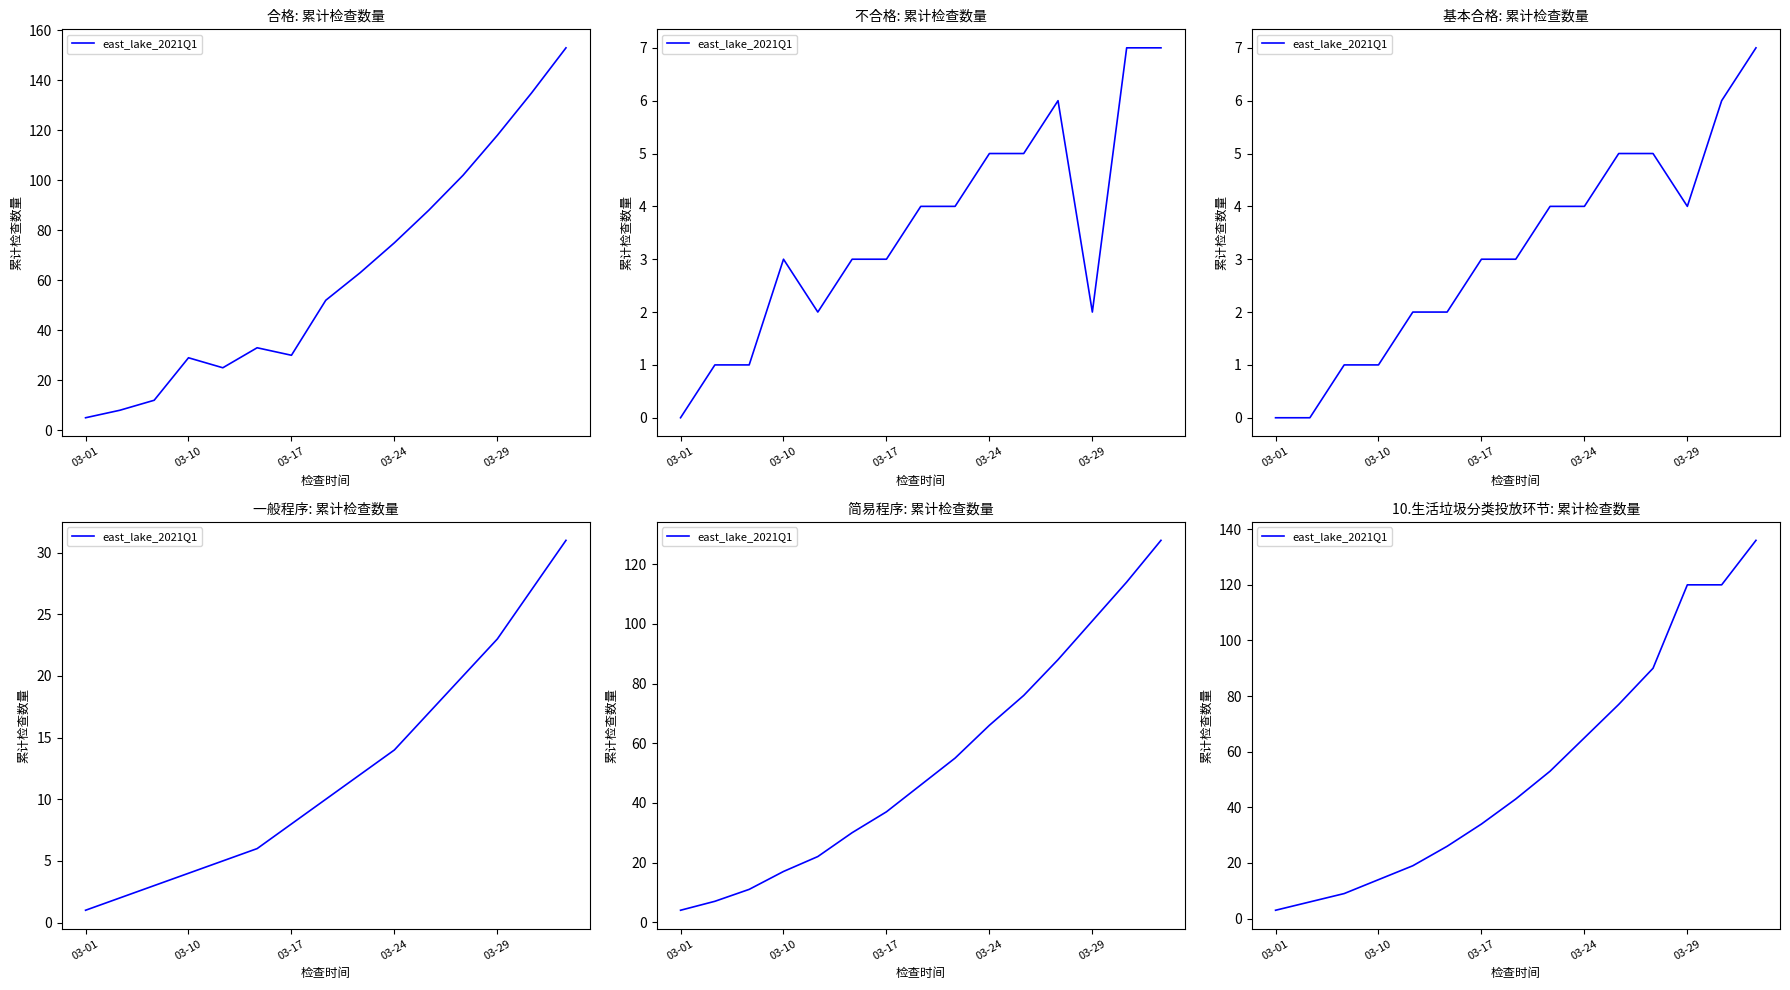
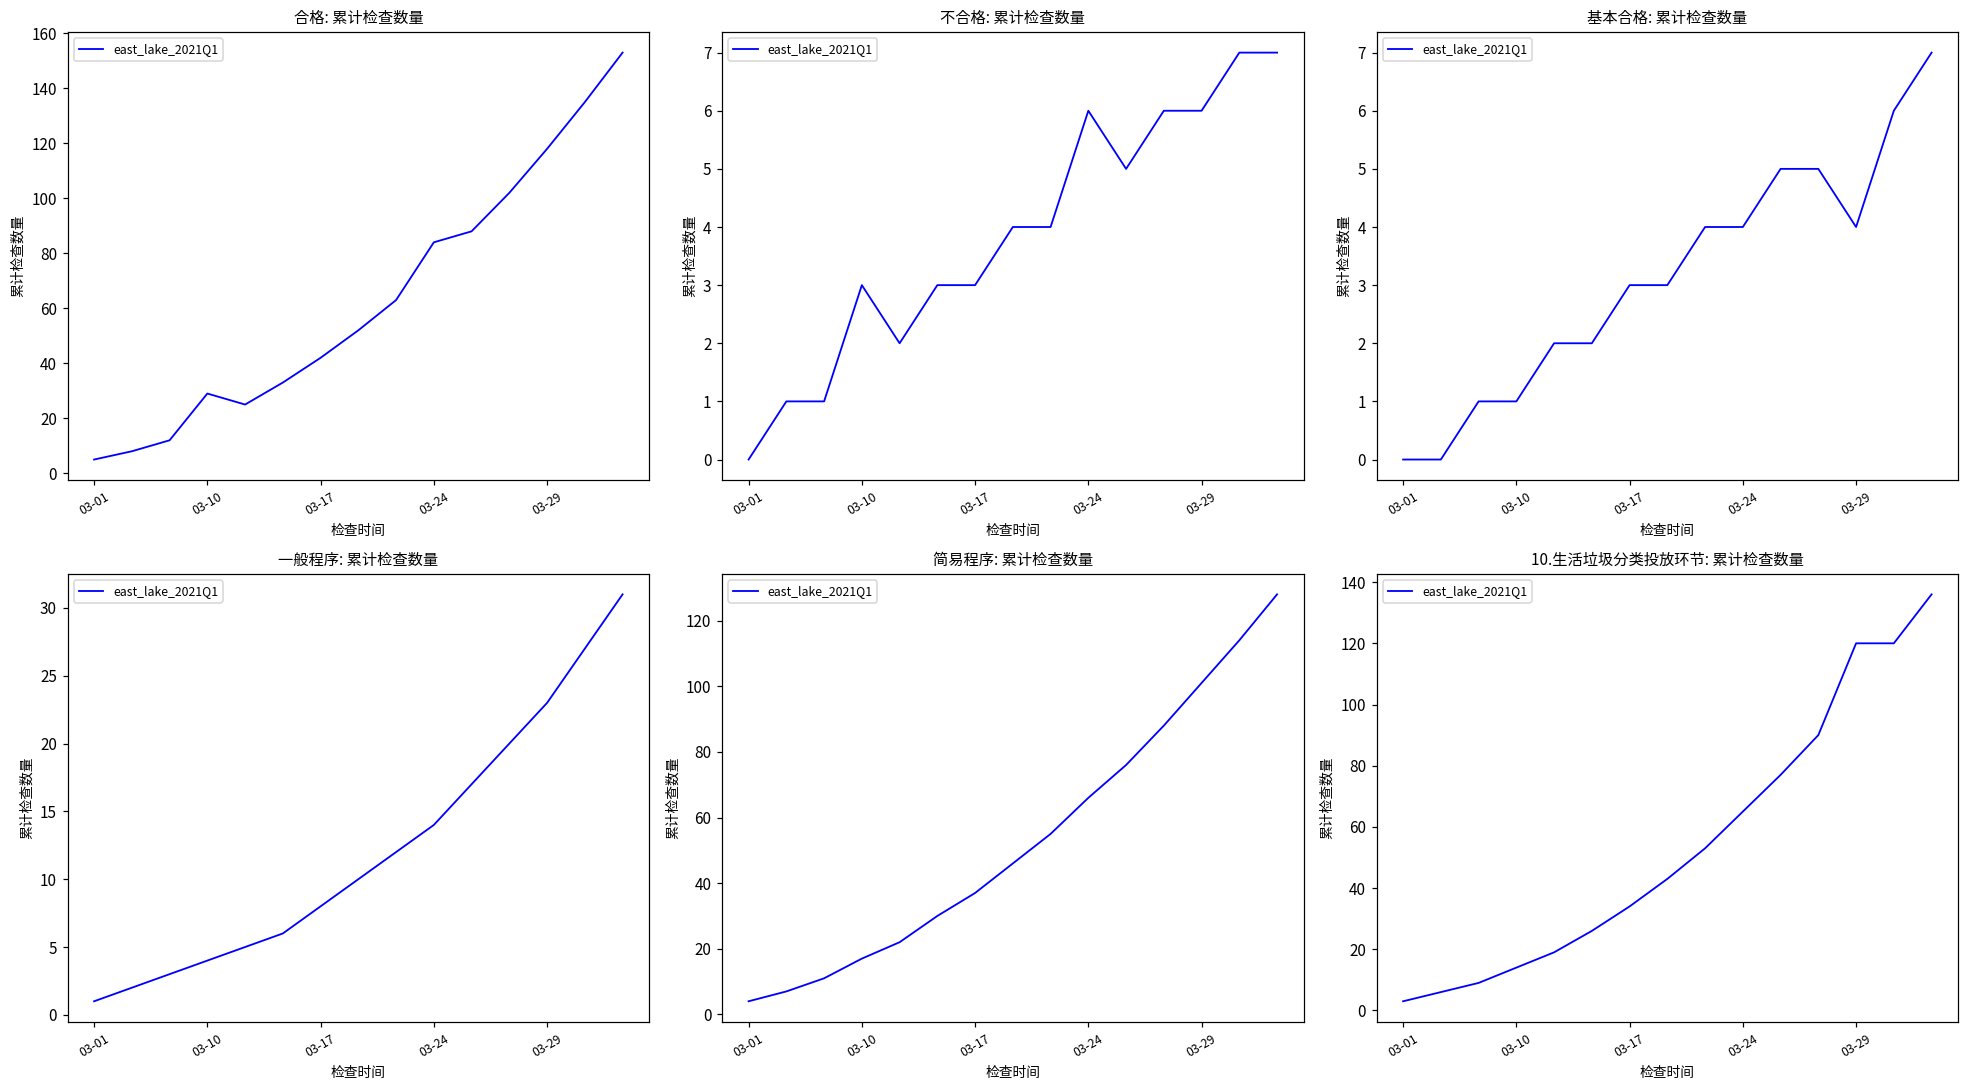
合格: 累计检查数量, 03-17: 30 -> 42
合格: 累计检查数量, 03-24: 75 -> 84
不合格: 累计检查数量, 03-24: 5 -> 6
不合格: 累计检查数量, 03-29: 2 -> 6
